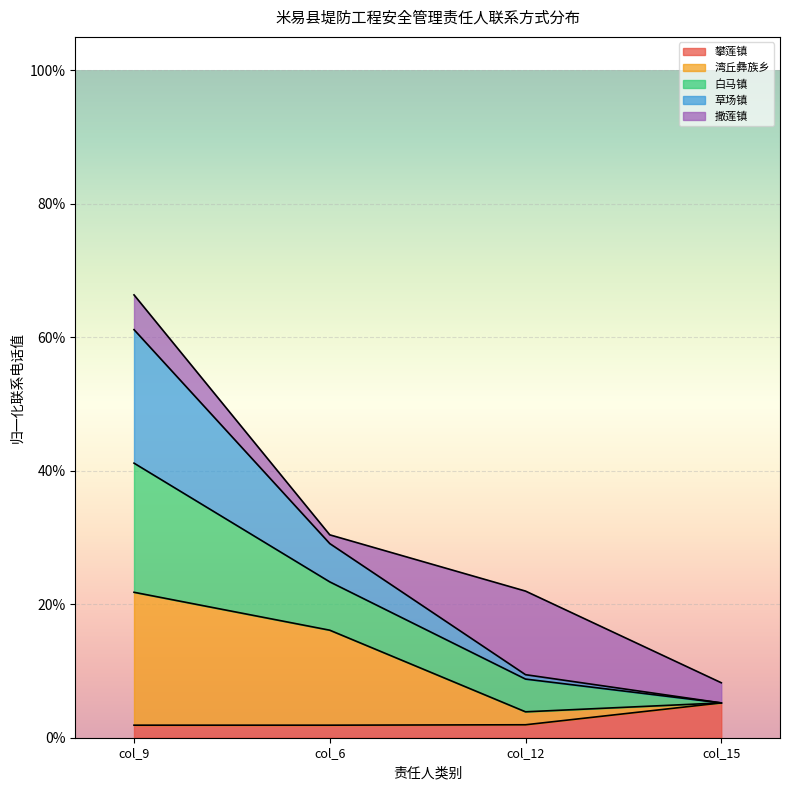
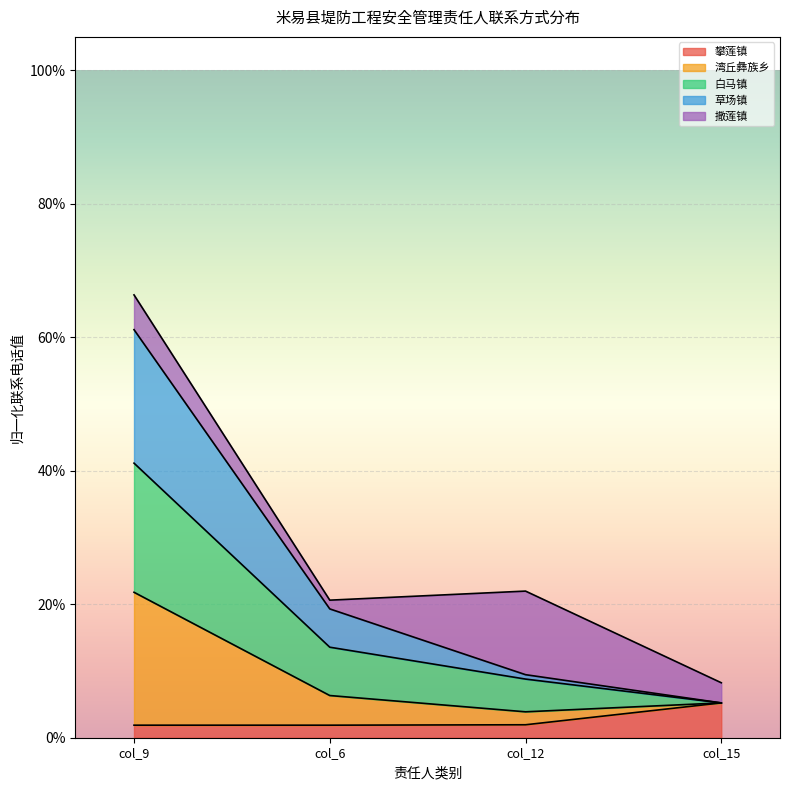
湾丘彝族乡, col_6: 14% -> 4%
